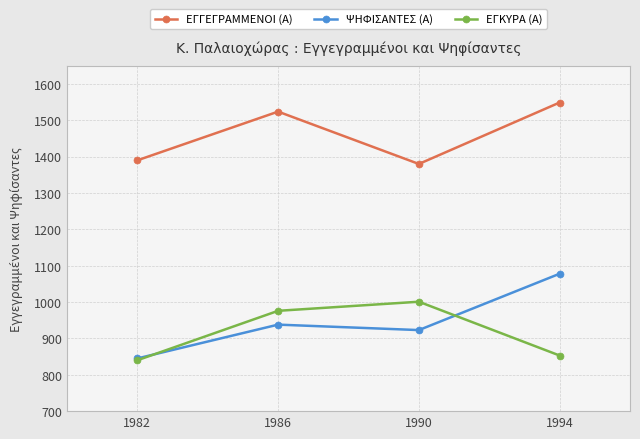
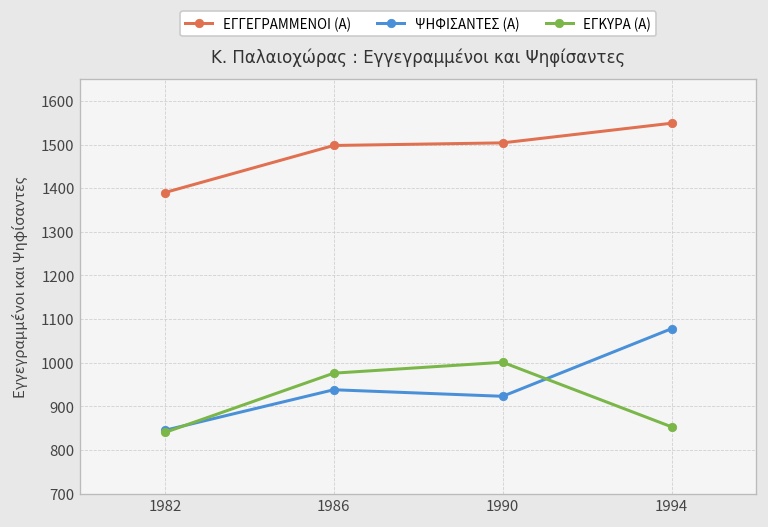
ΕΓΓΕΓΡΑΜΜΕΝΟΙ (Α), 1986: 1520 -> 1500
ΕΓΓΕΓΡΑΜΜΕΝΟΙ (Α), 1990: 1380 -> 1500
